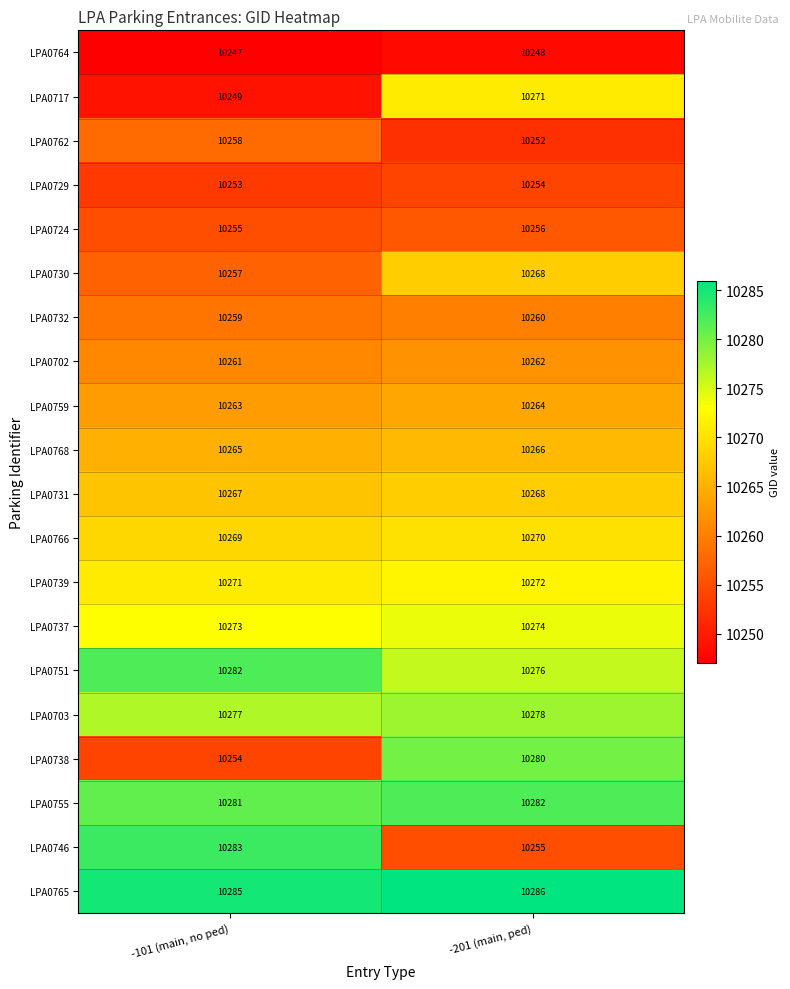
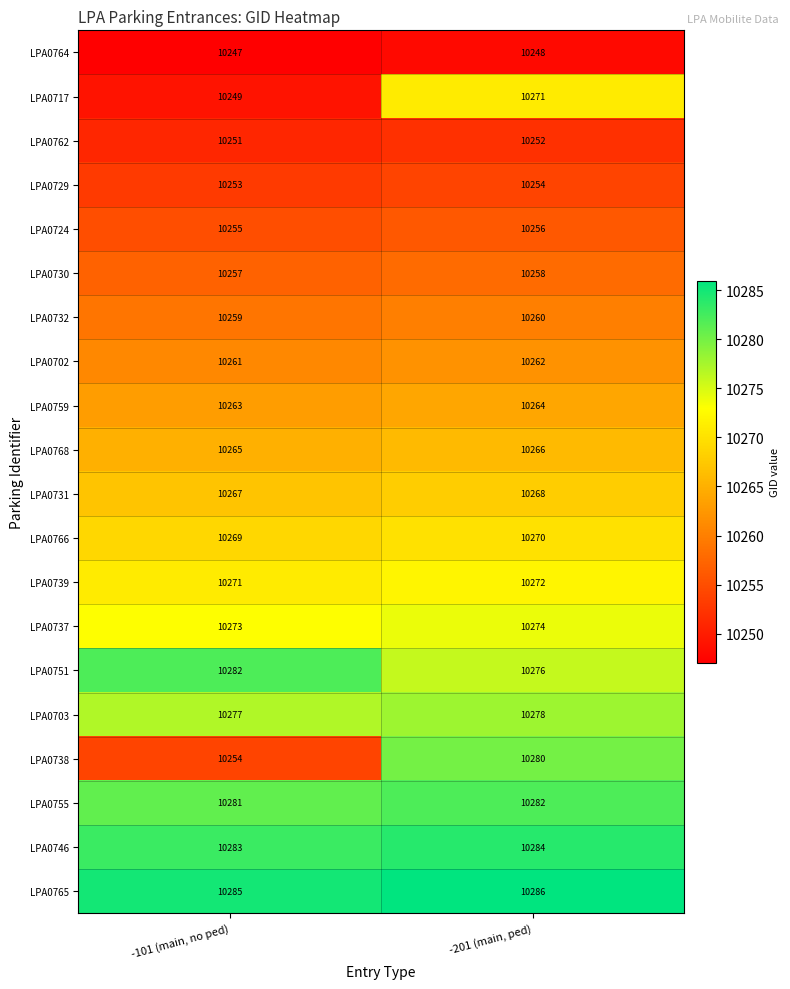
LPA0762, -101 (main, no ped): 10258 -> 10251
LPA0730, -201 (main, ped): 10268 -> 10258
LPA0746, -201 (main, ped): 10255 -> 10284
